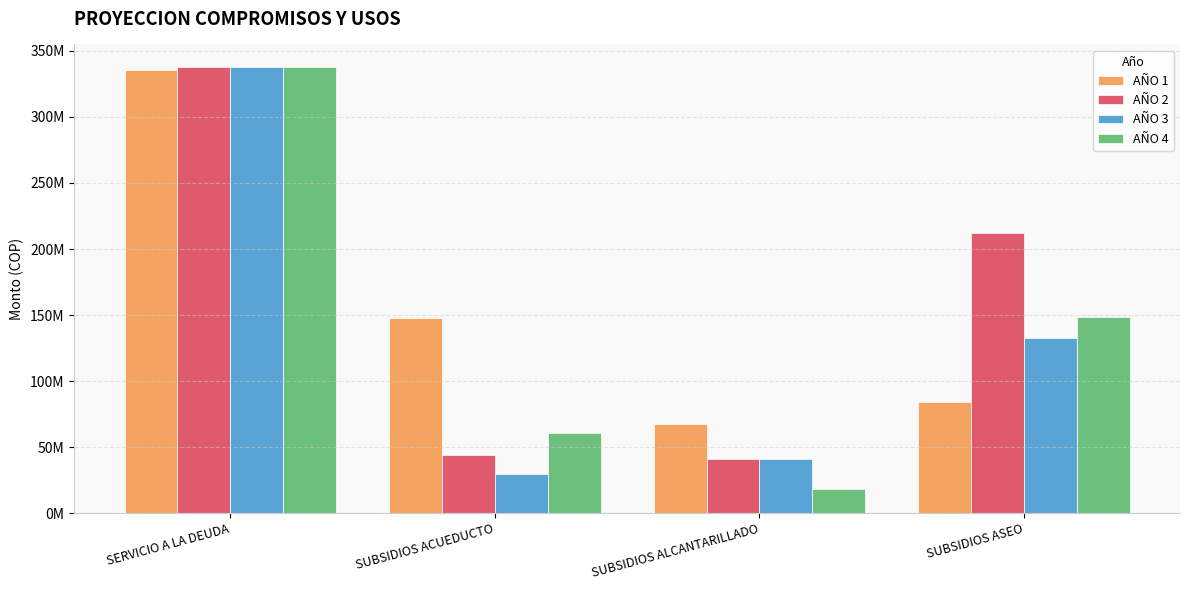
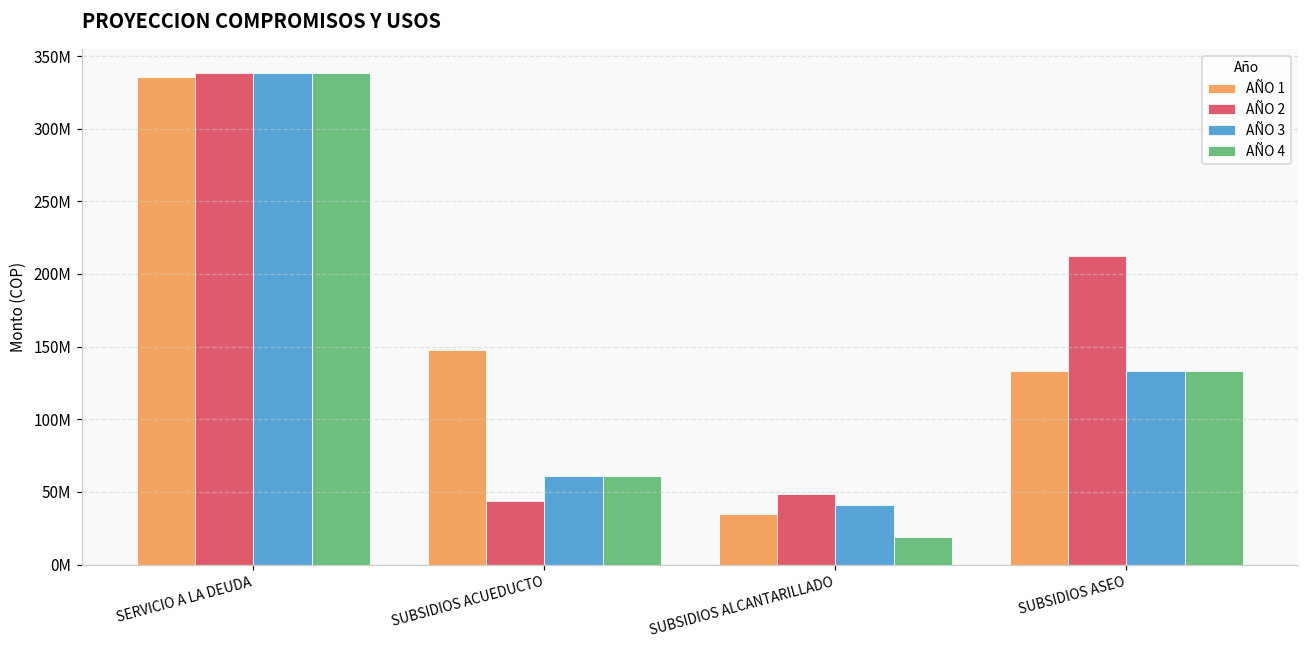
AÑO 3, SUBSIDIOS ACUEDUCTO: 30000000 -> 61000000
AÑO 1, SUBSIDIOS ALCANTARILLADO: 68000000 -> 35000000
AÑO 2, SUBSIDIOS ALCANTARILLADO: 41000000 -> 49000000
AÑO 1, SUBSIDIOS ASEO: 84000000 -> 133000000
AÑO 4, SUBSIDIOS ASEO: 149000000 -> 133000000
